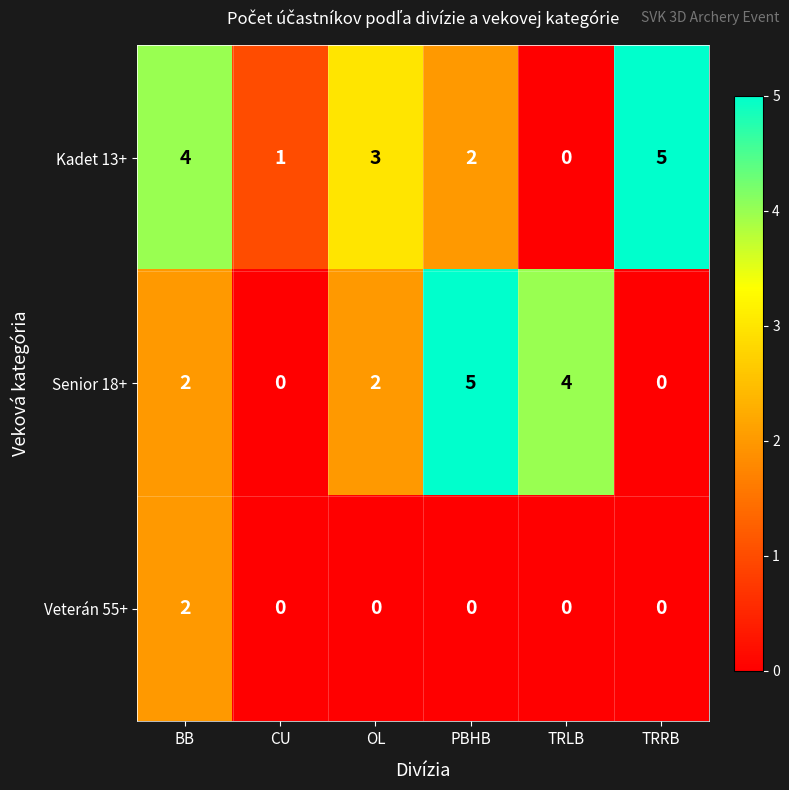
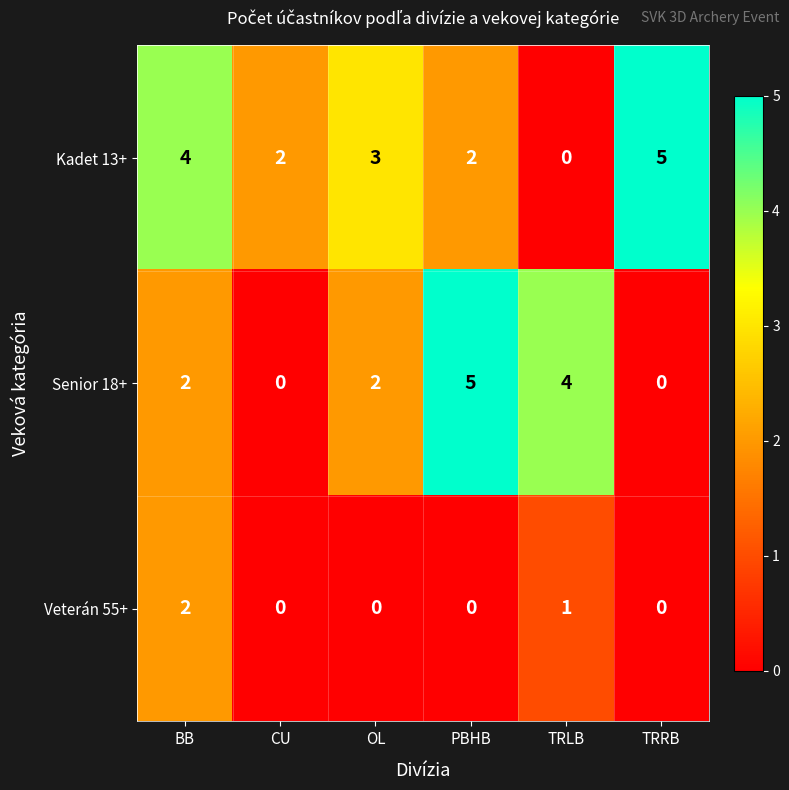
Kadet 13+, CU: 1 -> 2
Veterán 55+, TRLB: 0 -> 1
